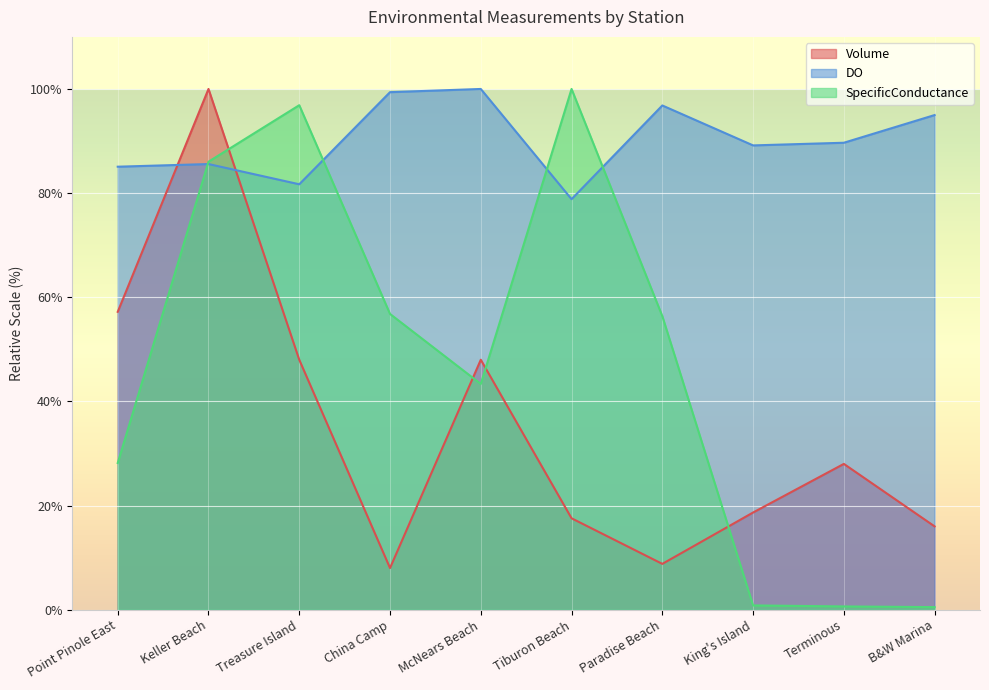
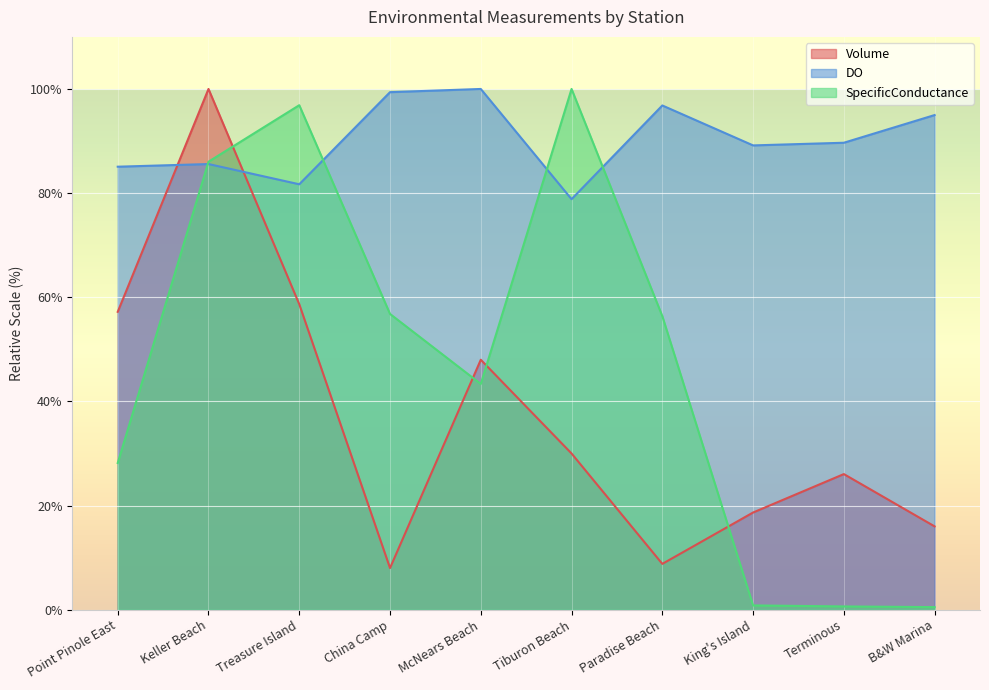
Volume, Treasure Island: 48% -> 59%
Volume, Tiburon Beach: 18% -> 30%
Volume, Terminous: 28% -> 26%
